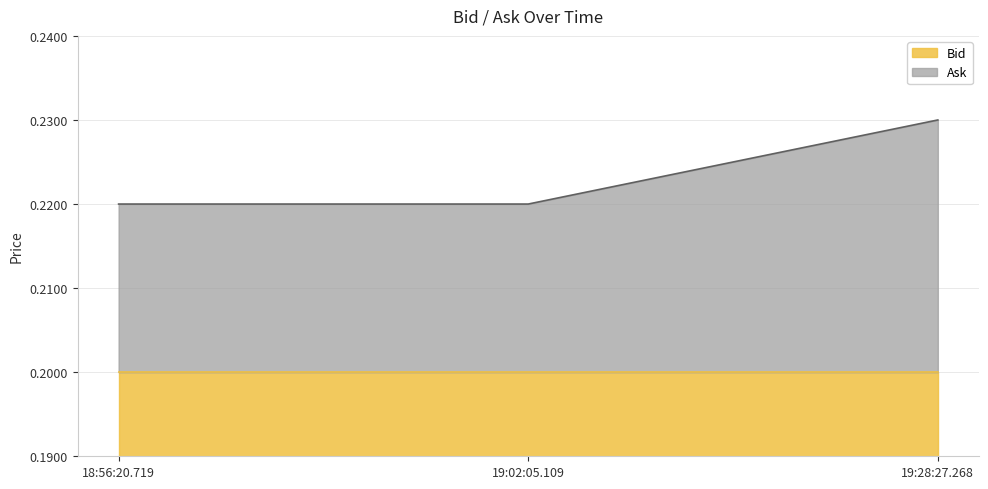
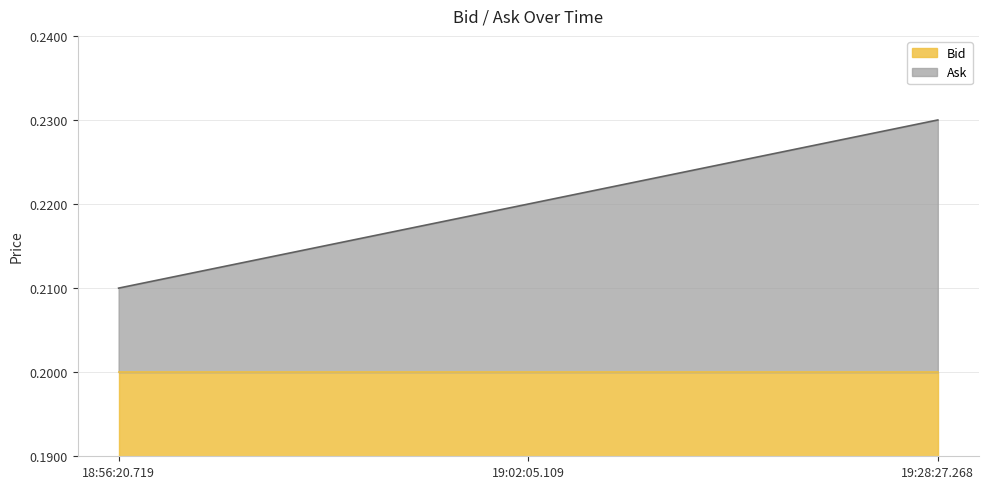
Ask, 18:56:20.719: 0.22 -> 0.21
